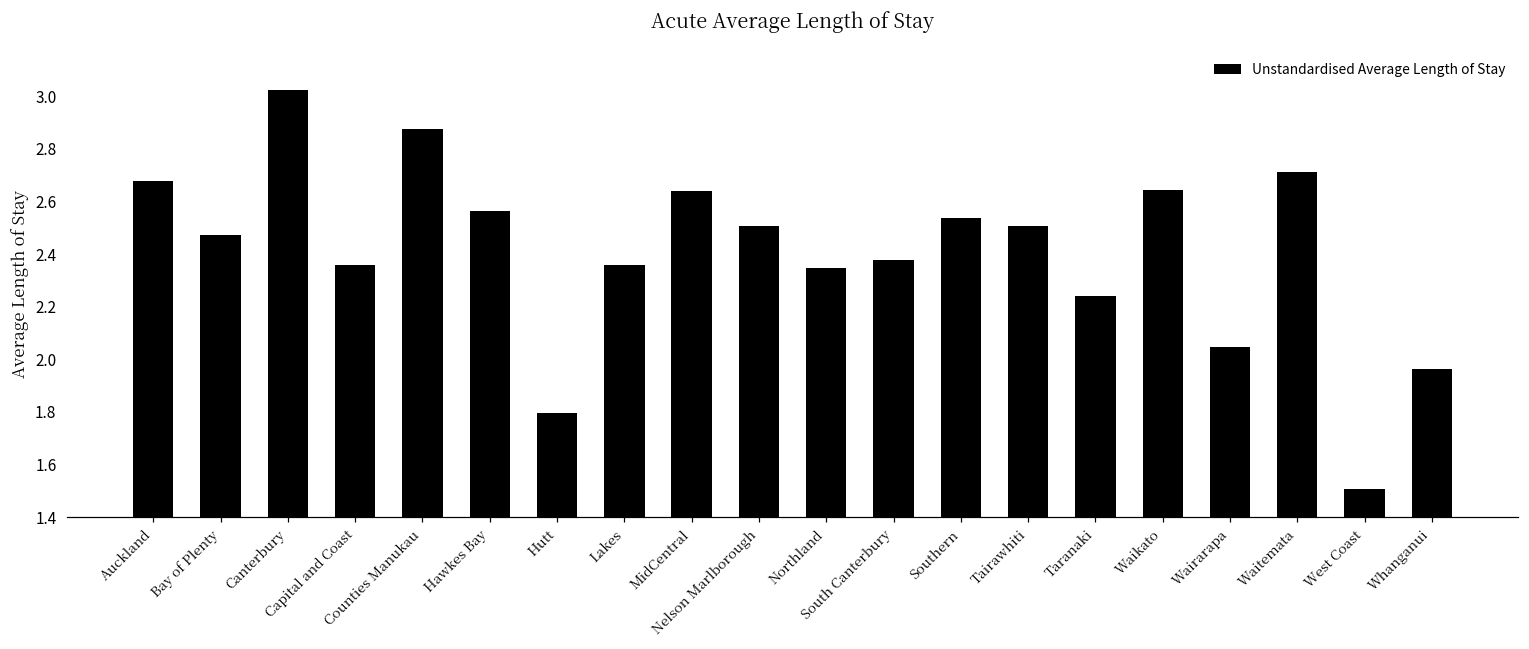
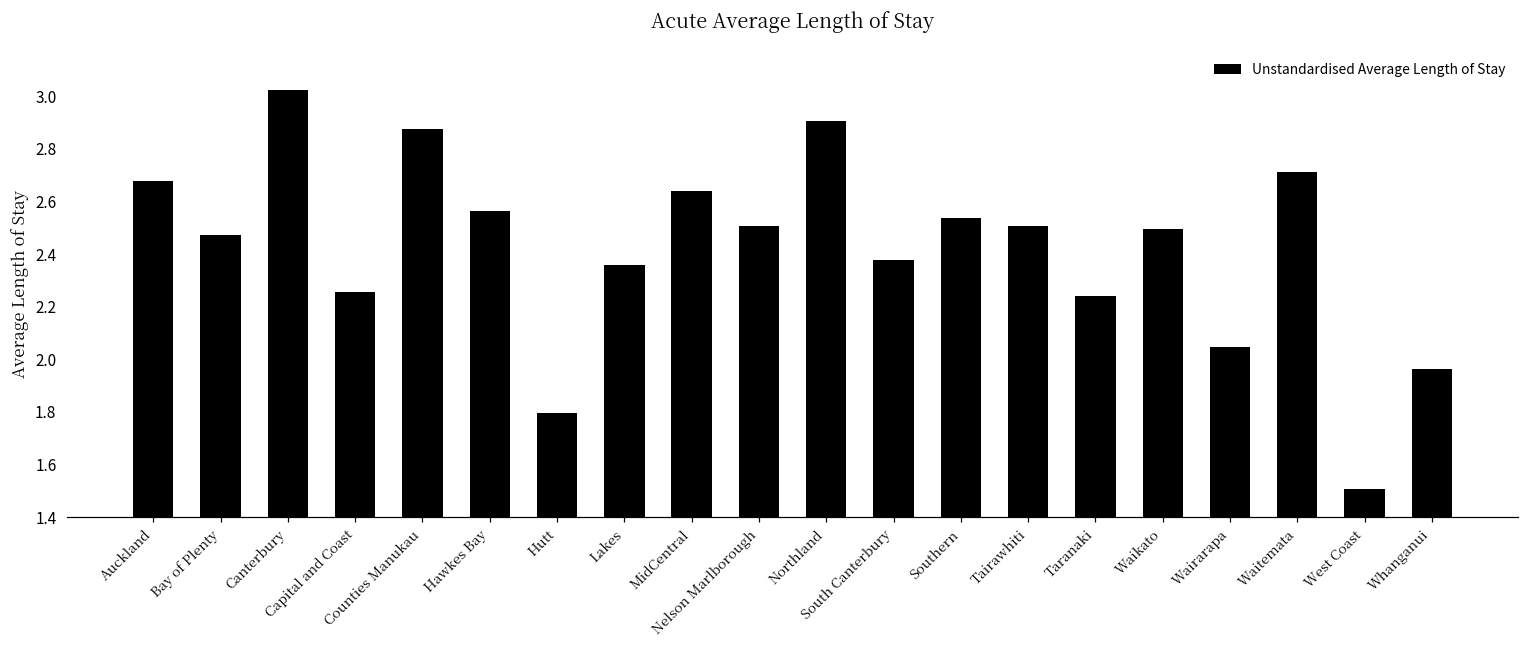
Capital and Coast: 2.36 -> 2.25
Northland: 2.35 -> 2.91
Waikato: 2.64 -> 2.49
